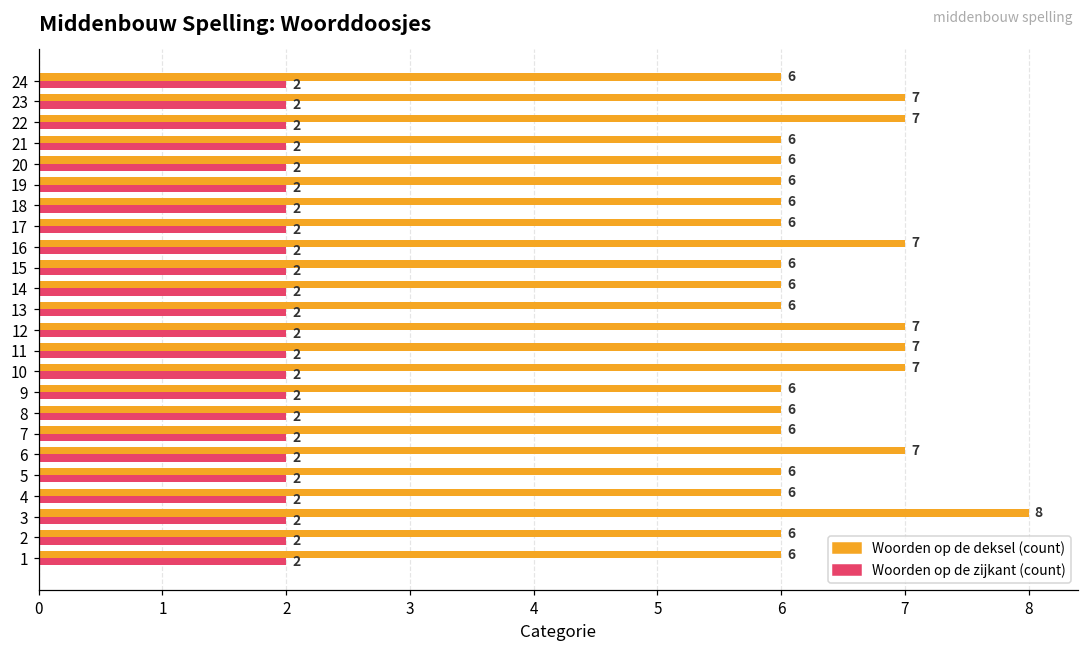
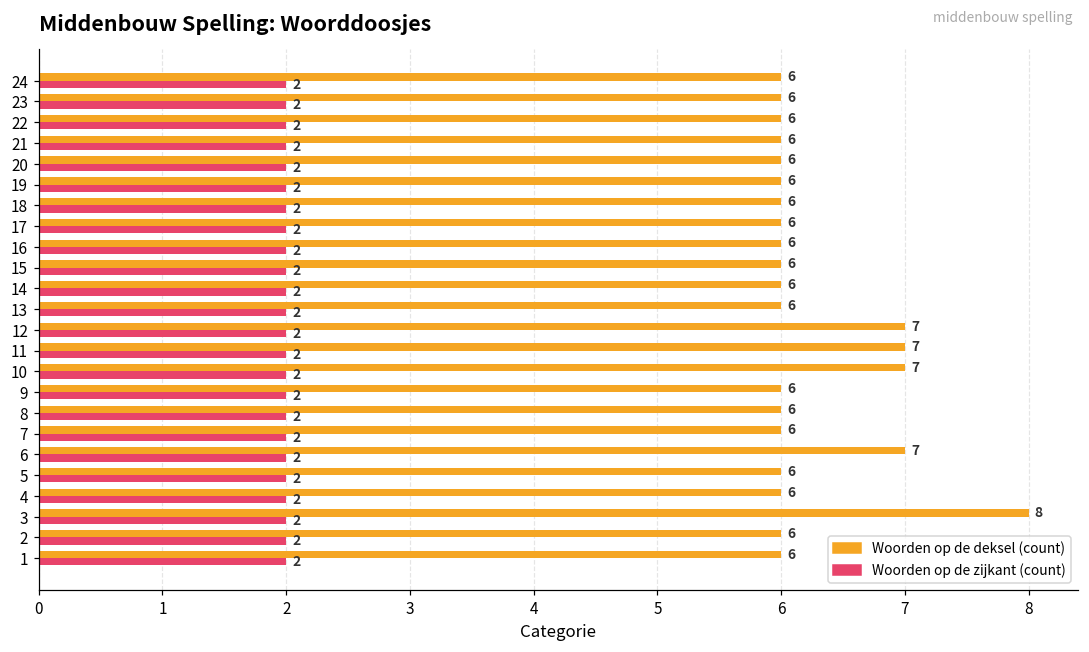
Woorden op de deksel (count), 23: 7 -> 6
Woorden op de deksel (count), 22: 7 -> 6
Woorden op de deksel (count), 16: 7 -> 6
